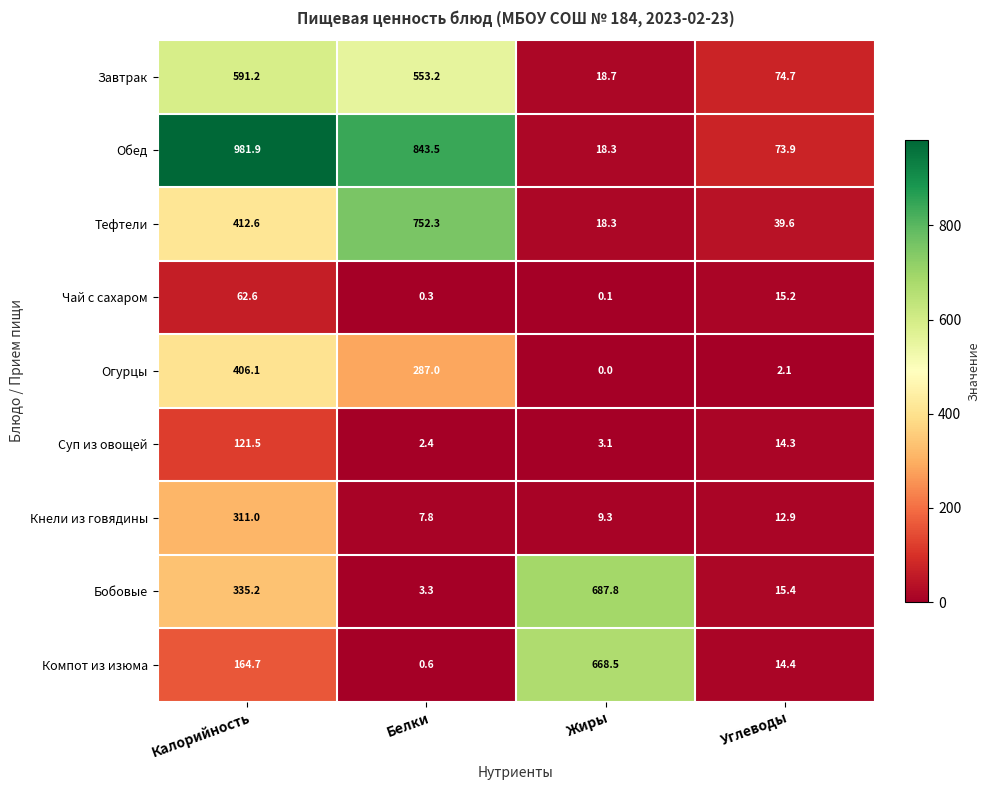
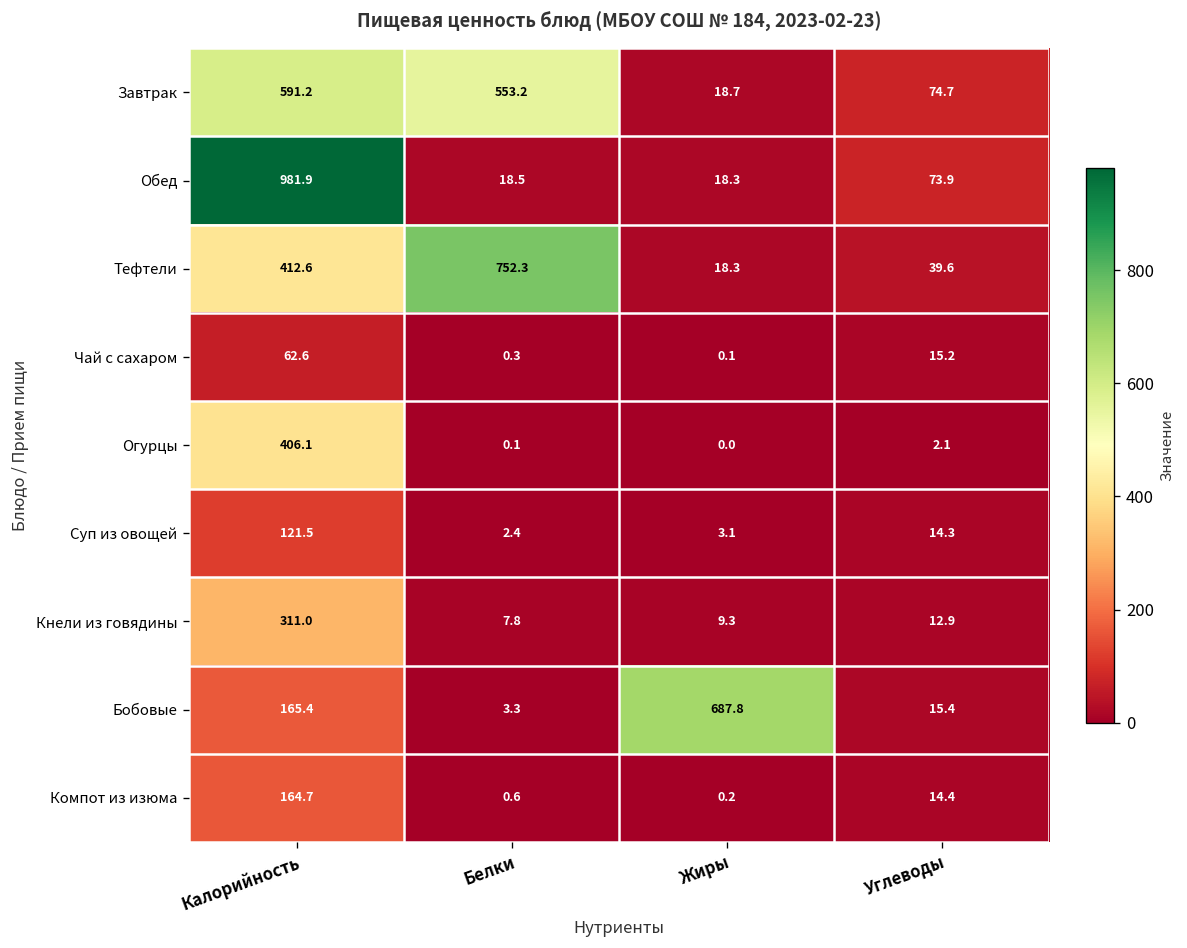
Обед, Белки: 843.5 -> 18.5
Огурцы, Белки: 287.0 -> 0.1
Бобовые, Калорийность: 335.2 -> 165.4
Компот из изюма, Жиры: 668.5 -> 0.2
